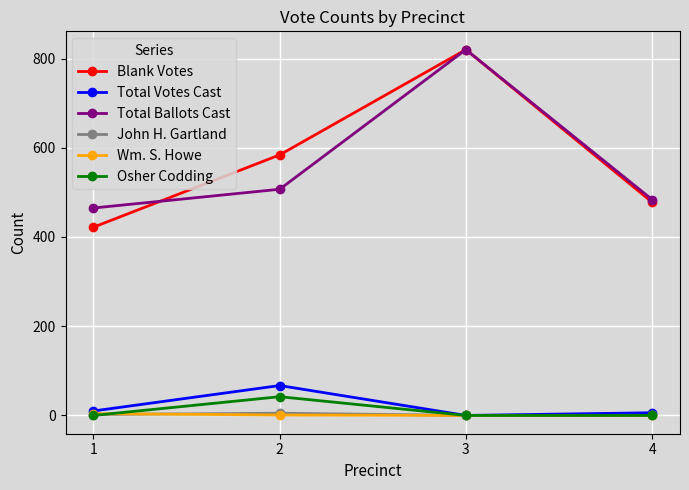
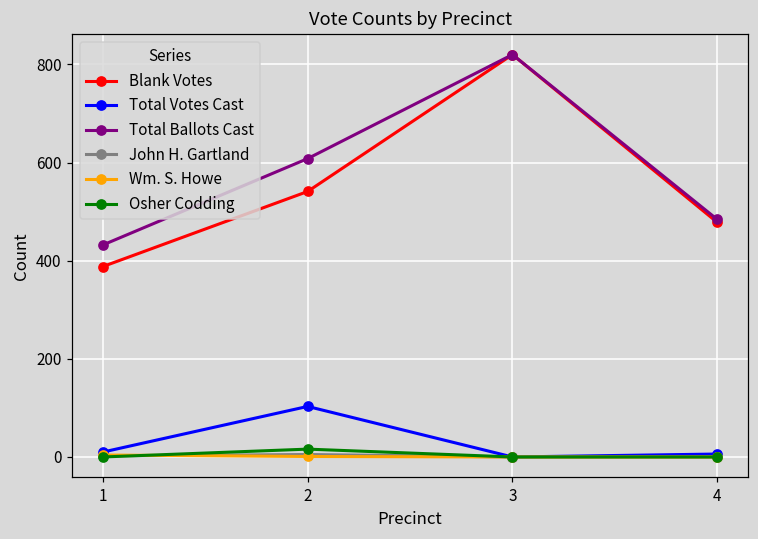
Blank Votes, 1: 420 -> 390
Total Ballots Cast, 1: 470 -> 430
Blank Votes, 2: 580 -> 540
Total Votes Cast, 2: 70 -> 100
Total Ballots Cast, 2: 510 -> 610
Osher Codding, 2: 40 -> 20
